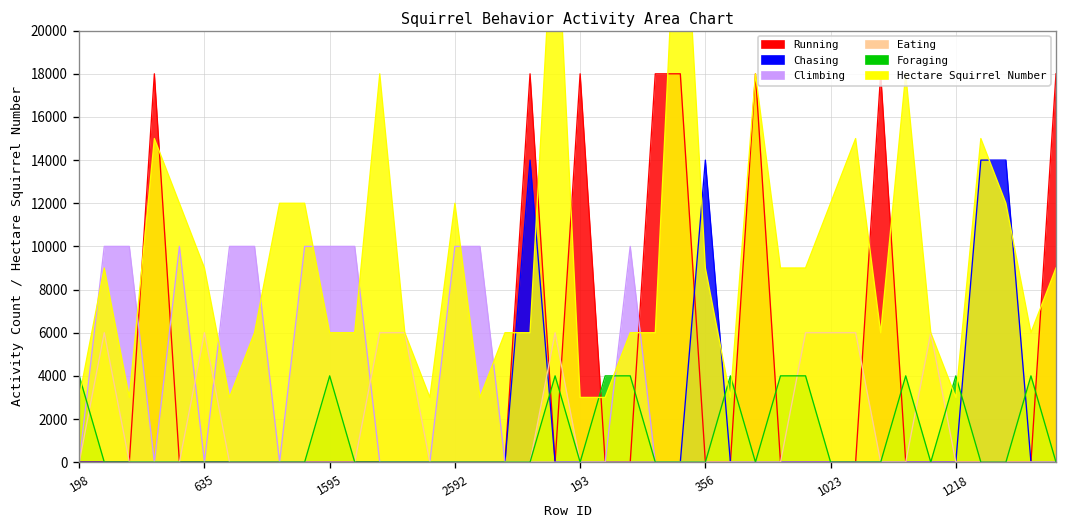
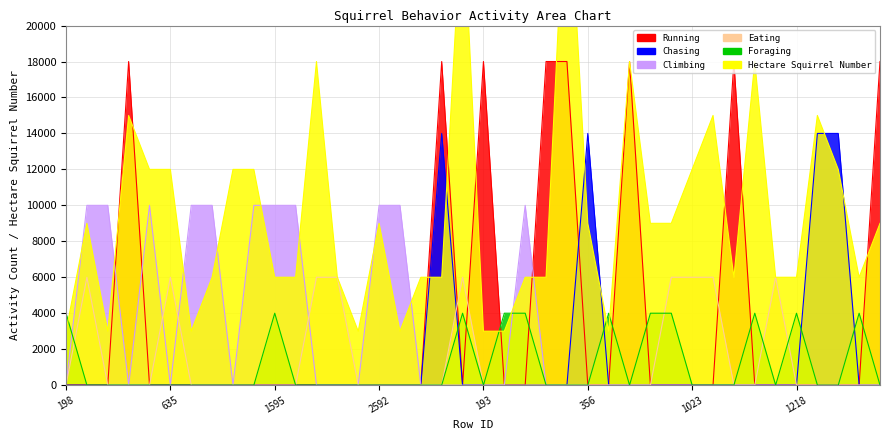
Hectare Squirrel Number, 635: 9000 -> 12000
Hectare Squirrel Number, 2592: 12000 -> 9000
Hectare Squirrel Number, 1218: 3000 -> 6000
